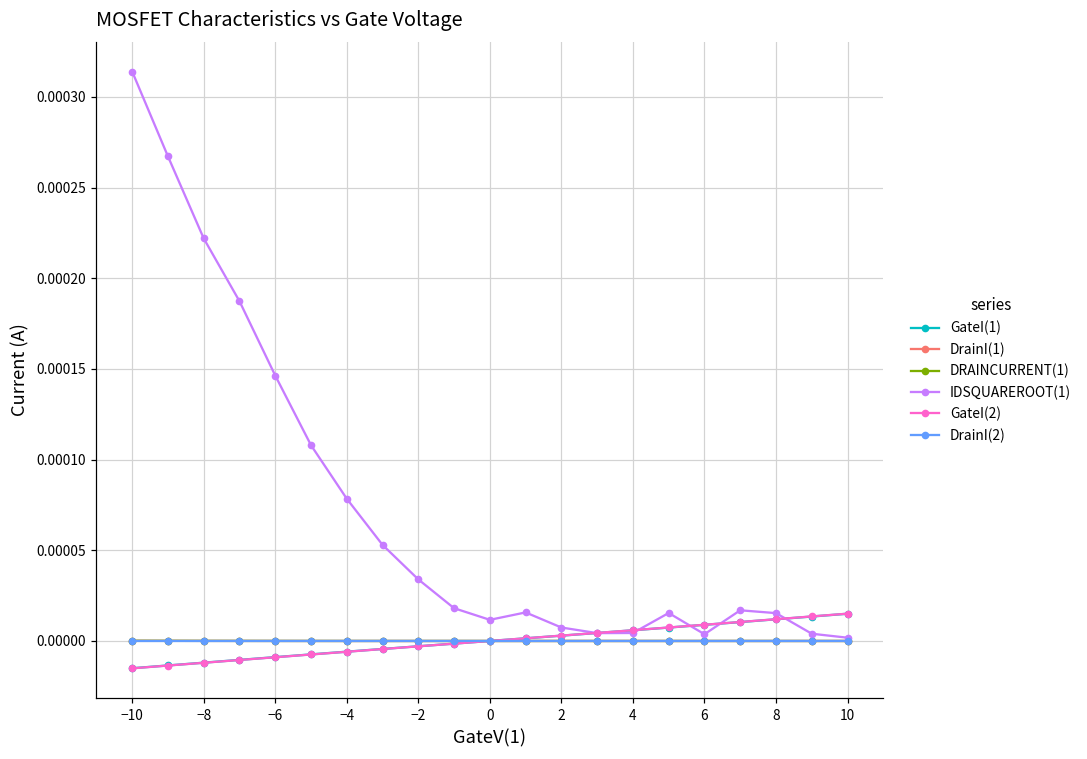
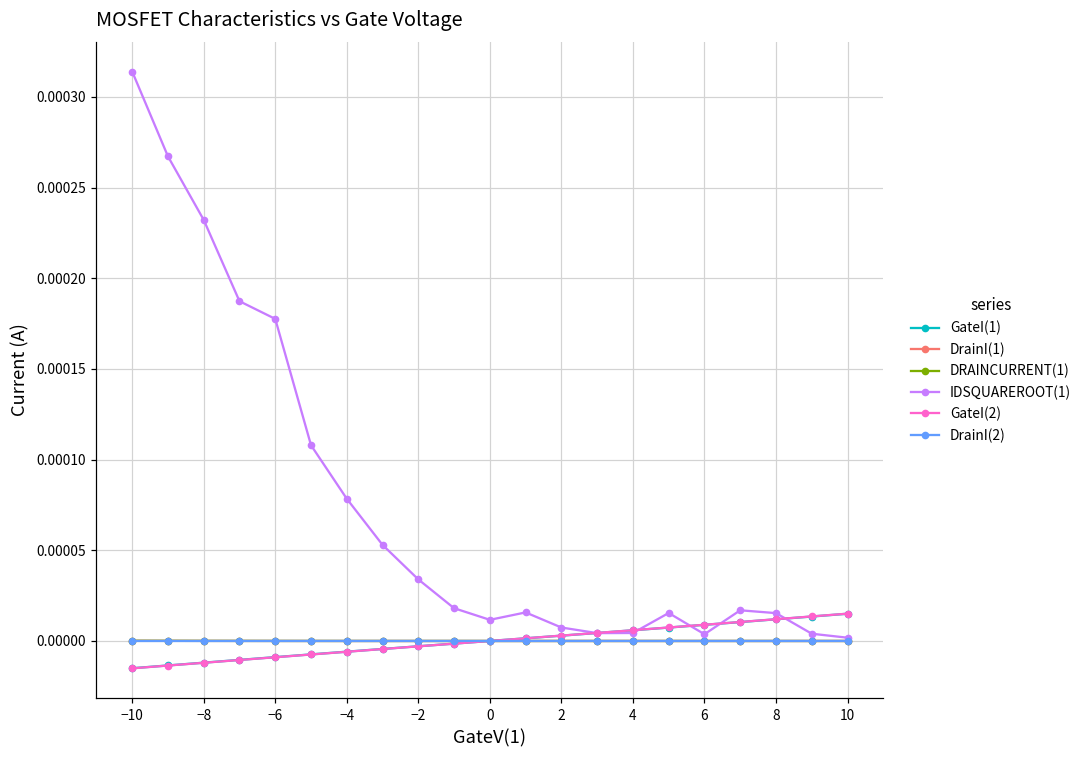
IDSQUAREROOT(1), −8: 0.000222 -> 0.000232
IDSQUAREROOT(1), −6: 0.000146 -> 0.000178
